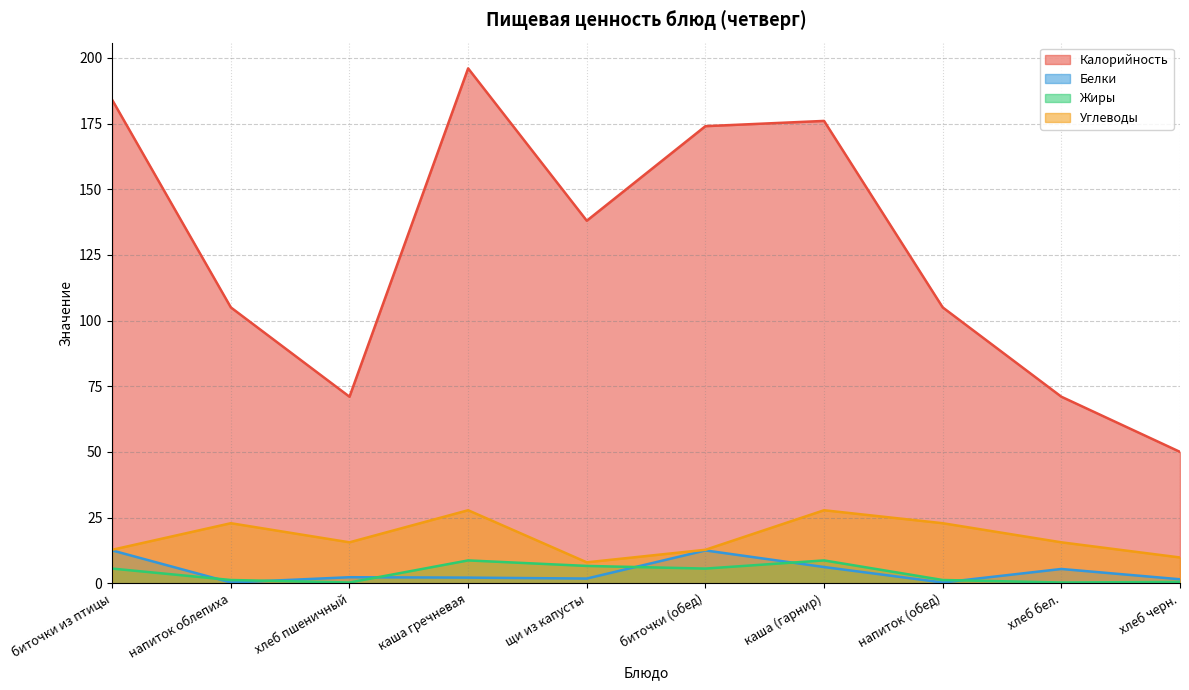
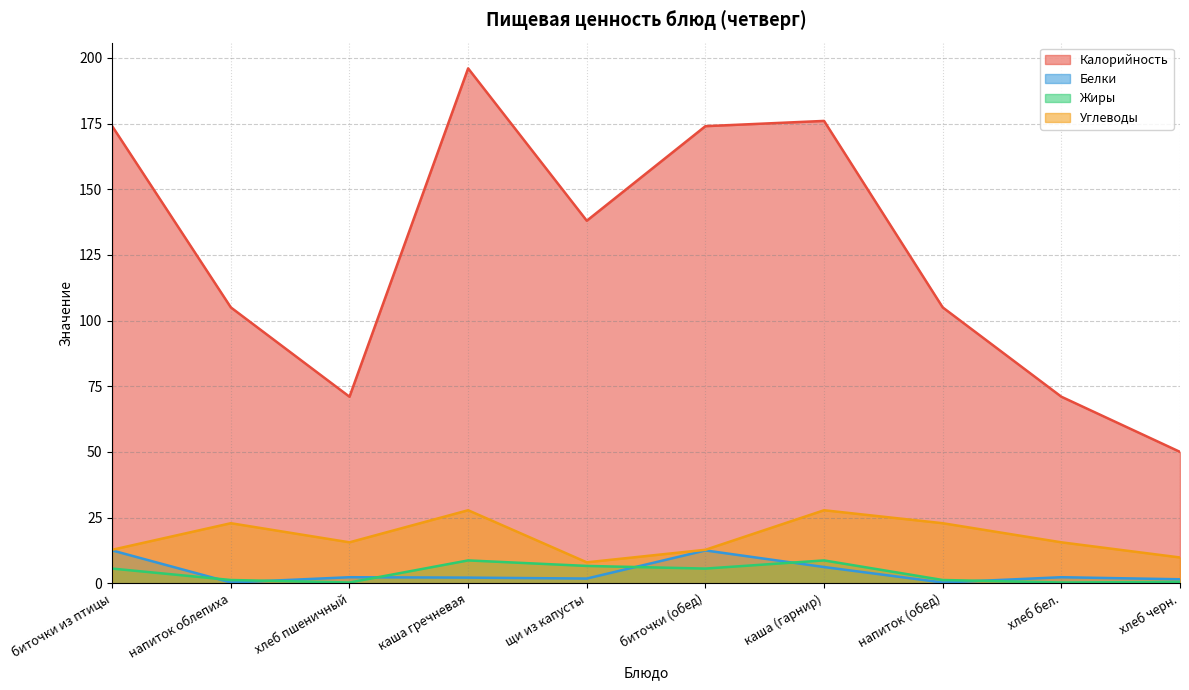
Калорийность, биточки из птицы: 184 -> 174
Белки, хлеб бел.: 5 -> 2
